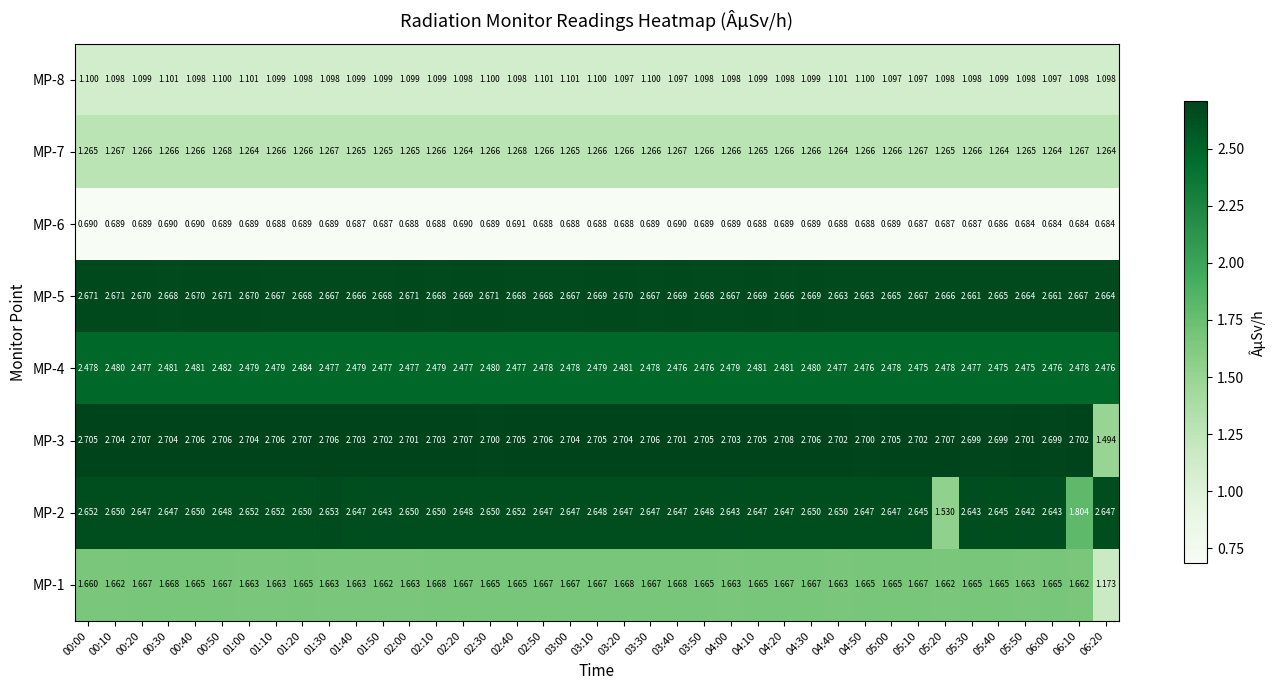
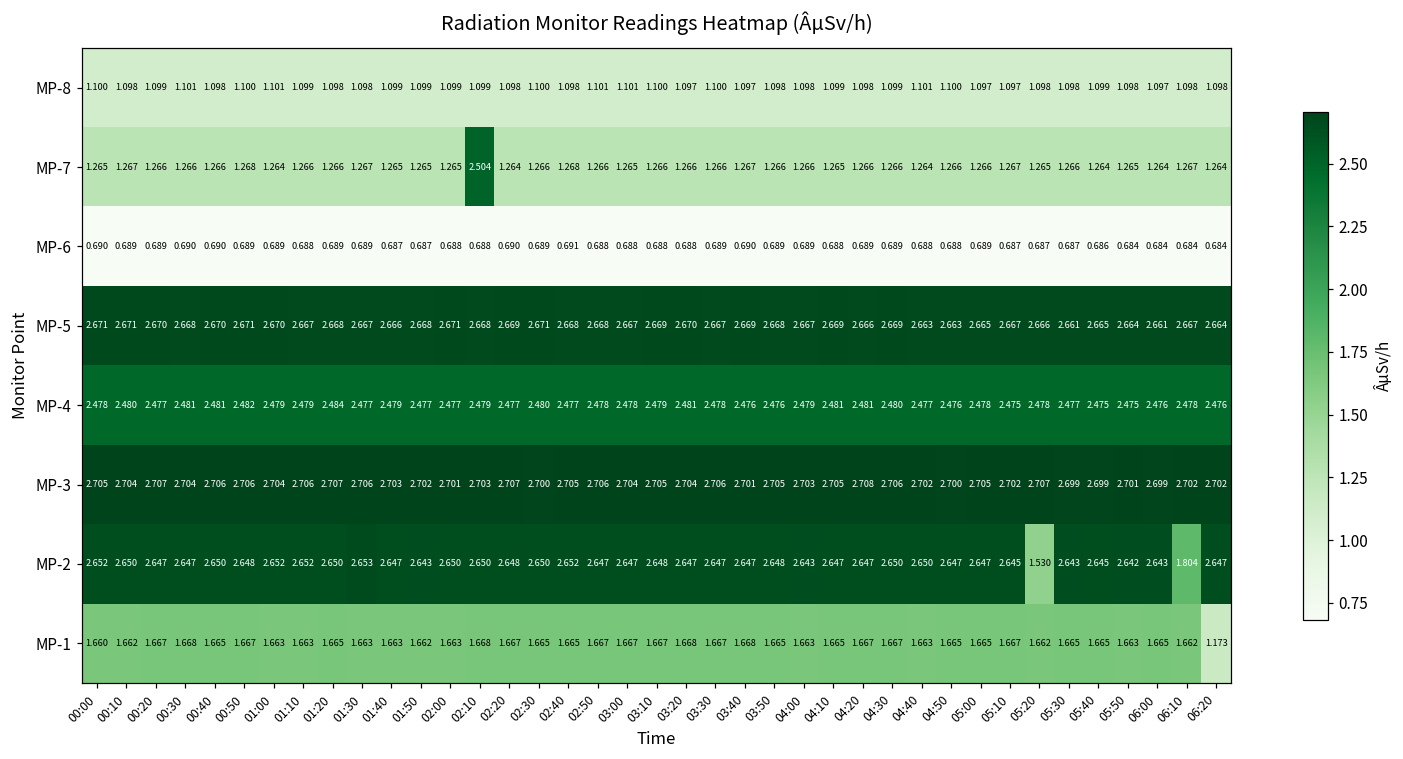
MP-7, 02:10: 1.266 -> 2.504
MP-3, 06:20: 1.494 -> 2.702
